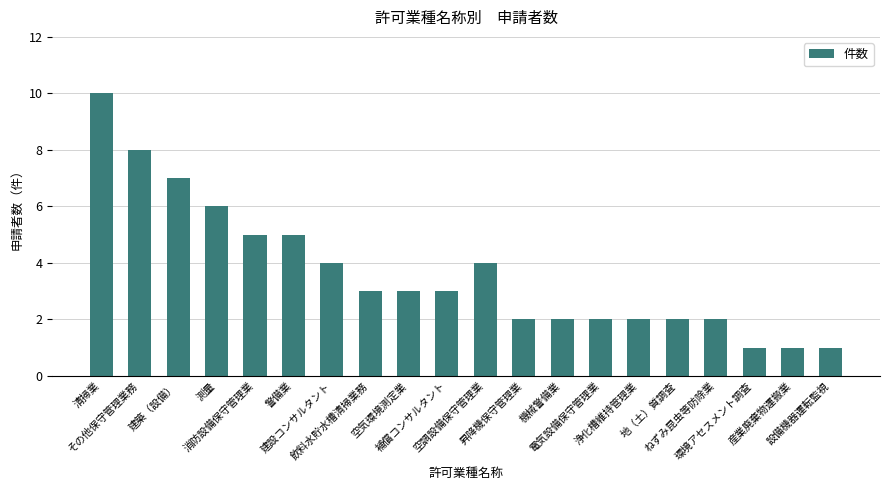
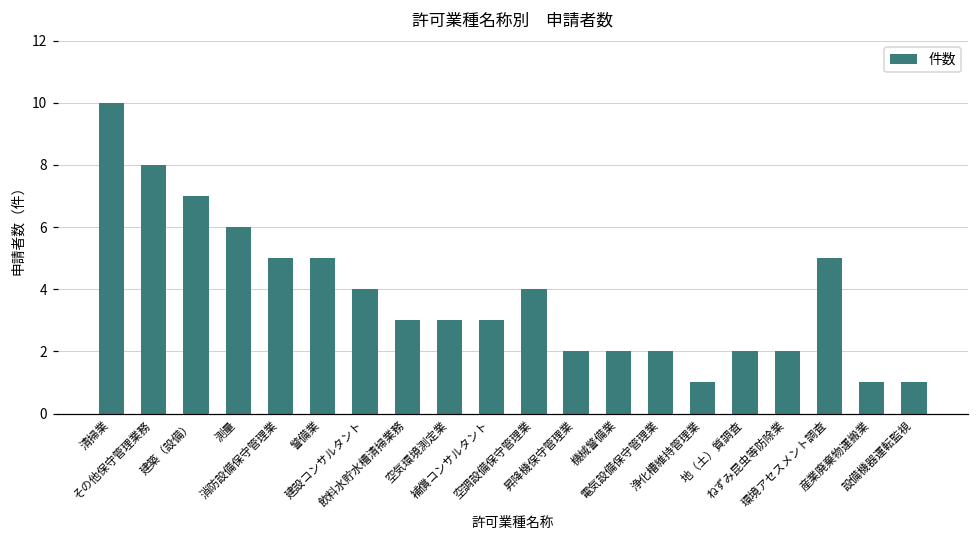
浄化槽維持管理業: 2 -> 1
環境アセスメント調査: 1 -> 5
